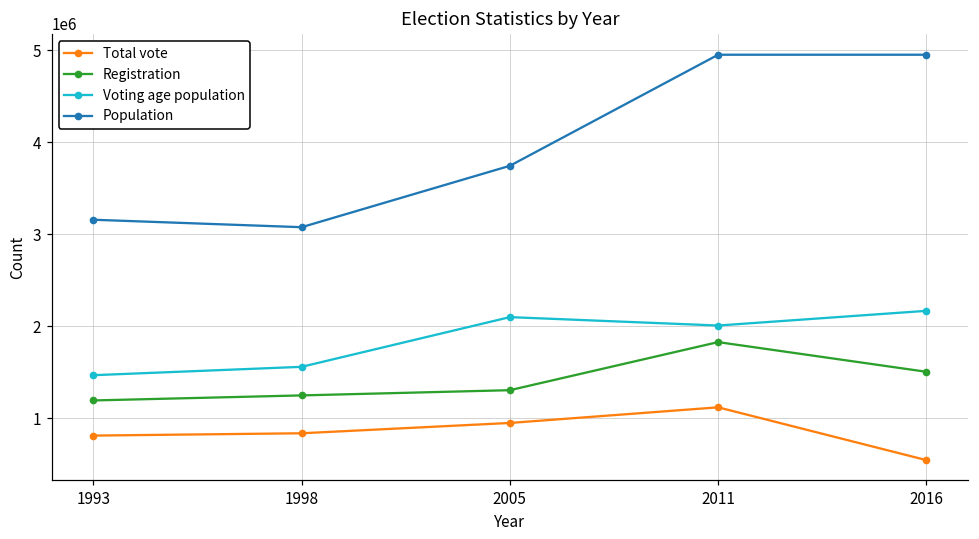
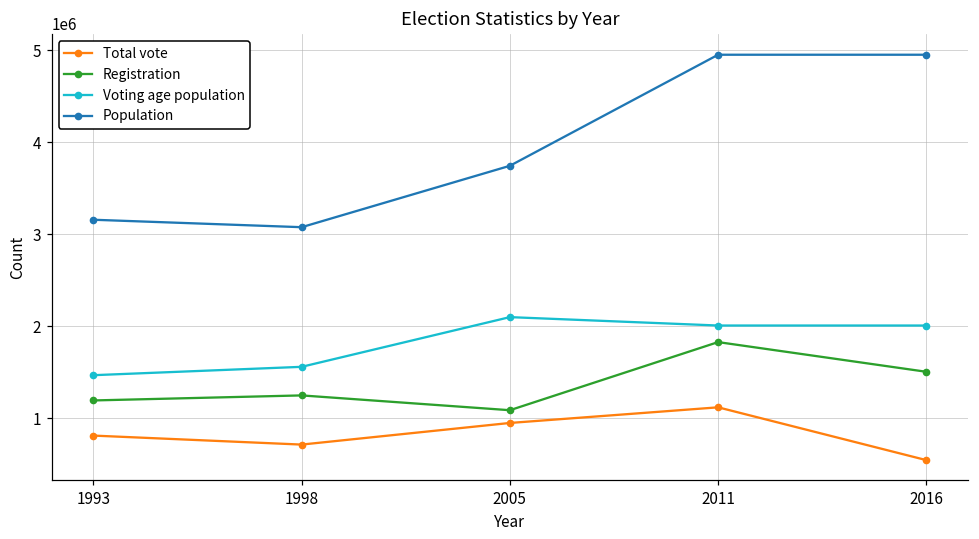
Total vote, 1998: 800000 -> 700000
Registration, 2005: 1300000 -> 1100000
Voting age population, 2016: 2200000 -> 2000000
